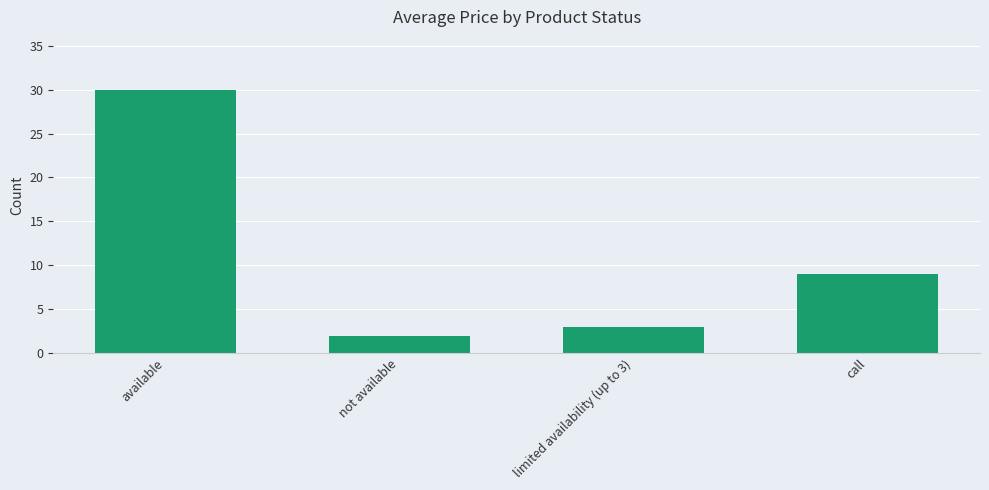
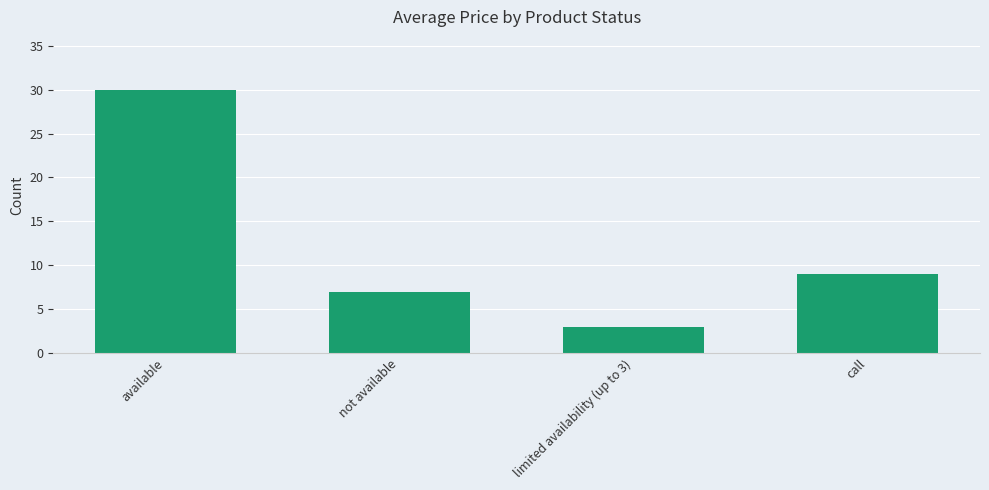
not available: 2 -> 7
